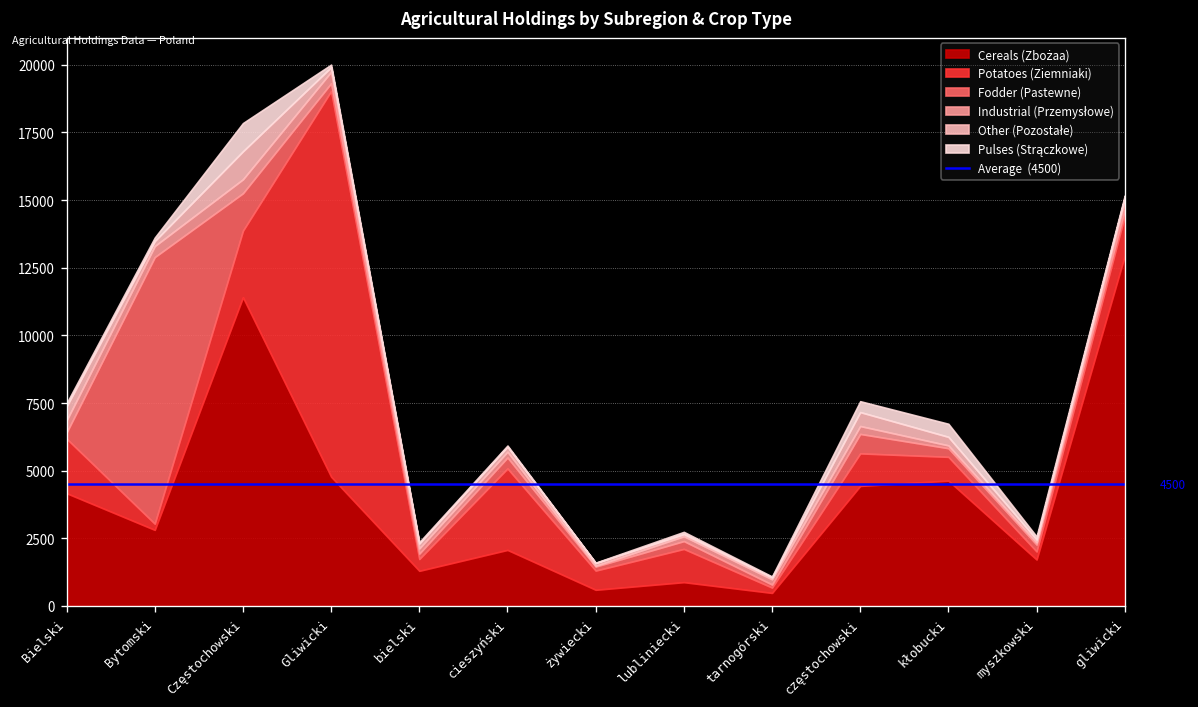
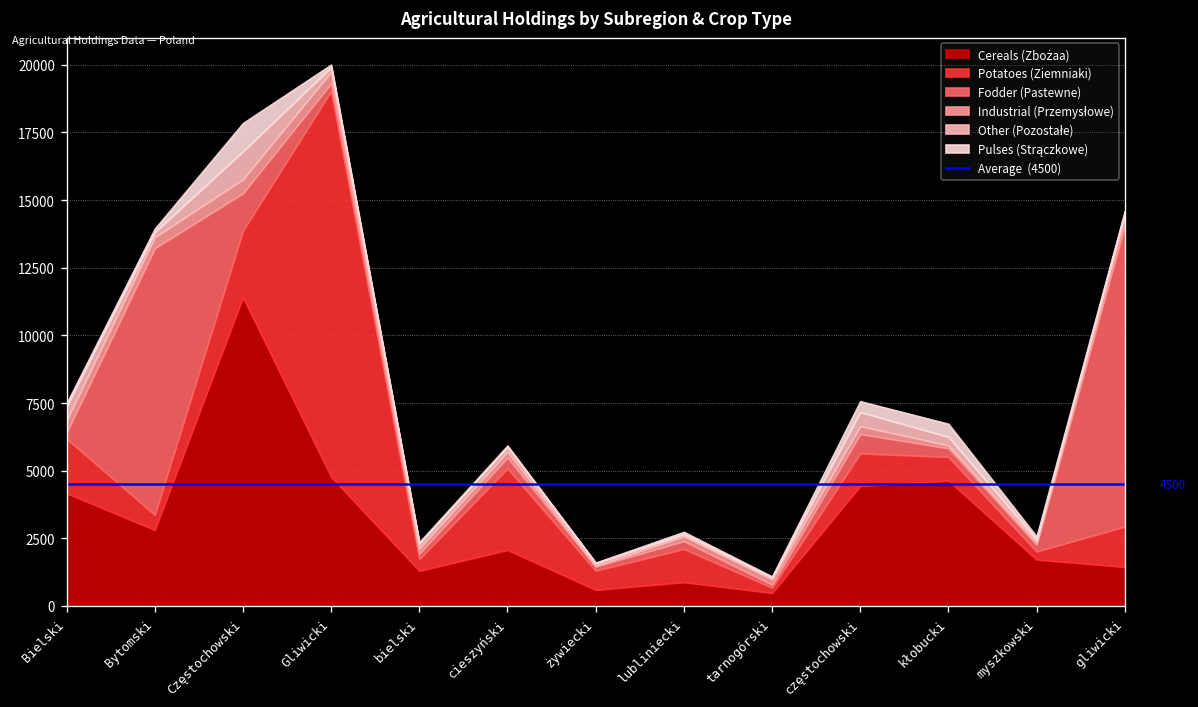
Potatoes (Ziemniaki), Bytomski: 200 -> 600
Cereals (Zbożaa), gliwicki: 12900 -> 1400
Fodder (Pastewne), gliwicki: 200 -> 11100
